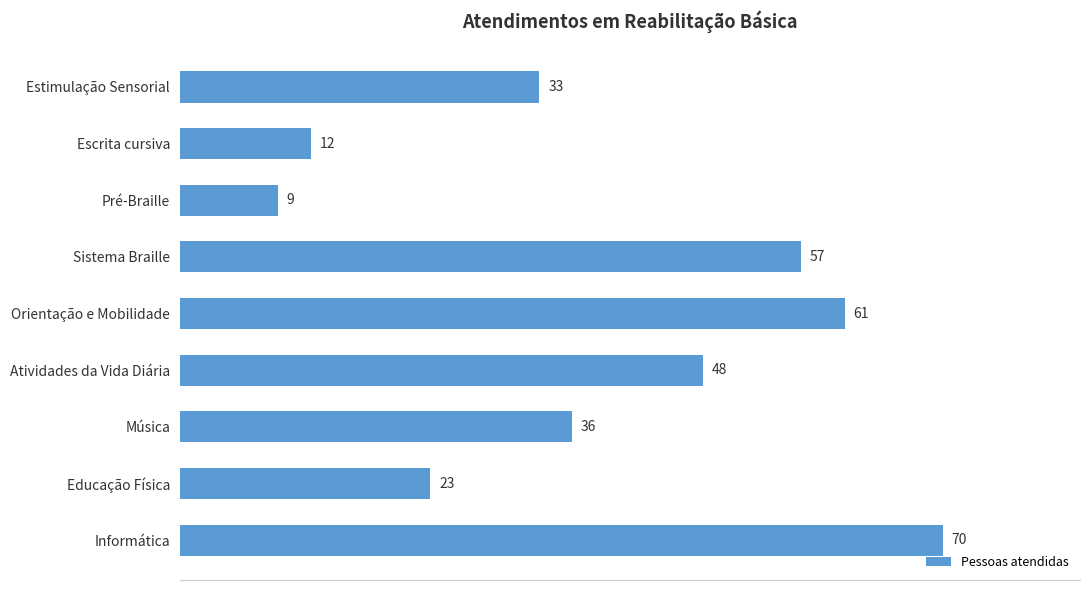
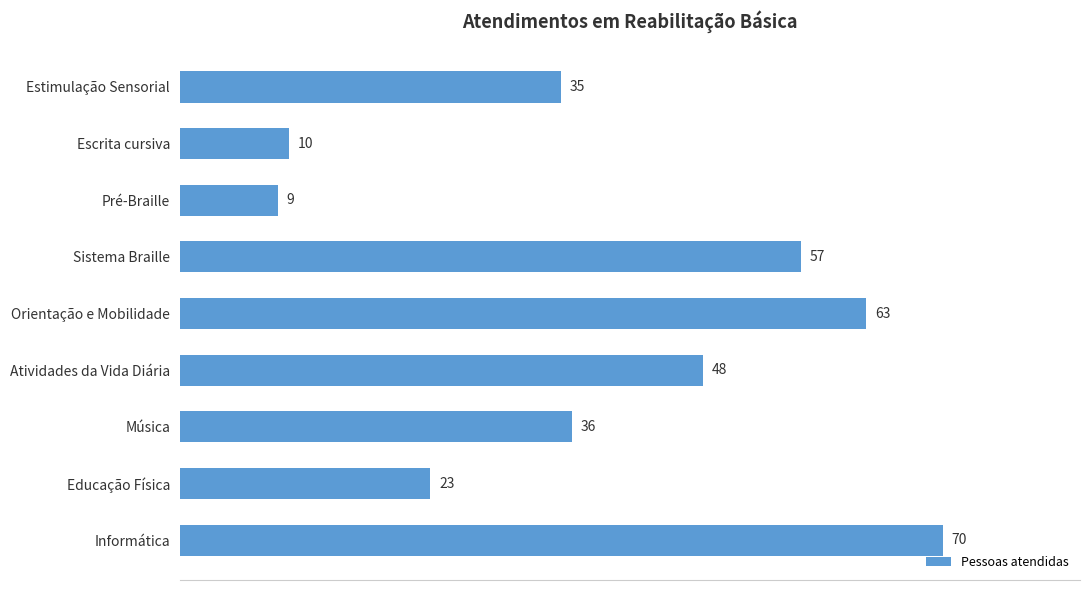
Estimulação Sensorial: 33 -> 35
Escrita cursiva: 12 -> 10
Orientação e Mobilidade: 61 -> 63
